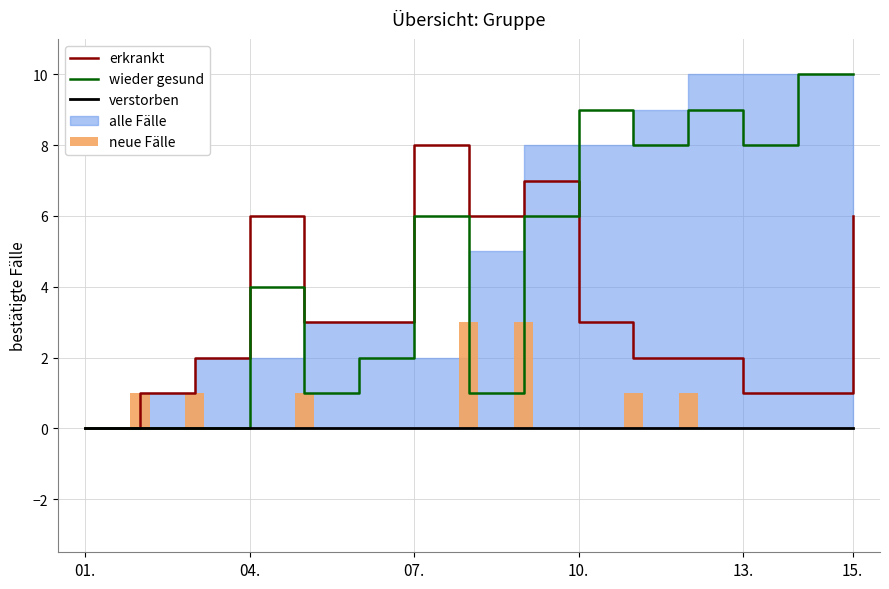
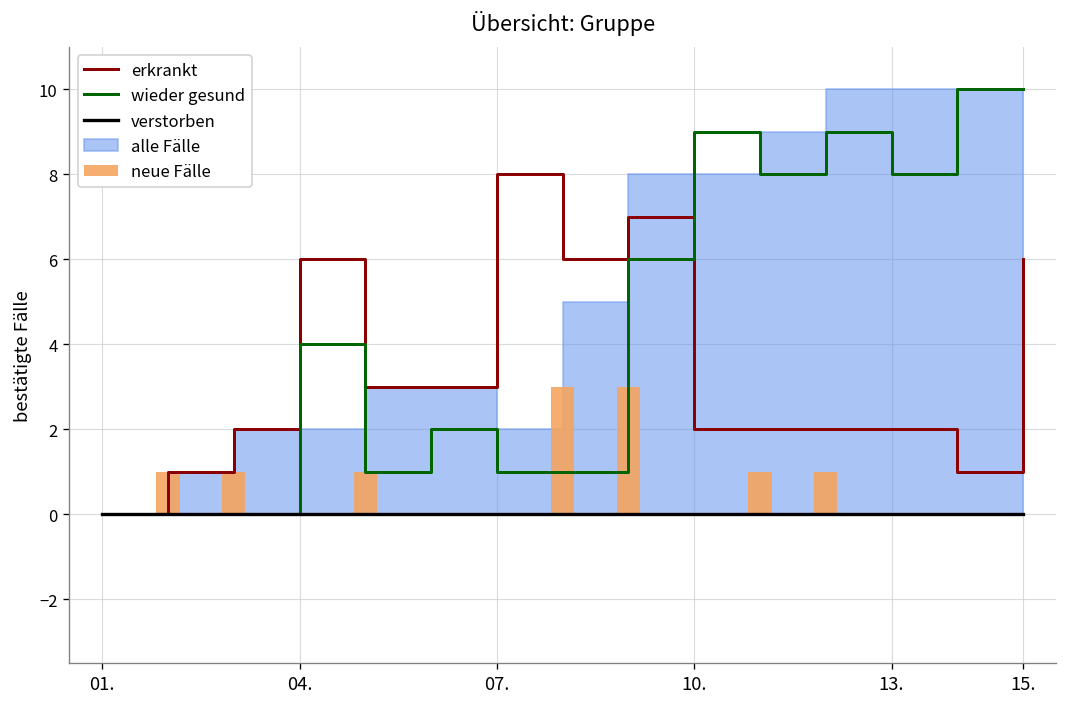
wieder gesund, 07.: 6 -> 1
erkrankt, 10.: 3 -> 2
erkrankt, 13.: 1 -> 2
